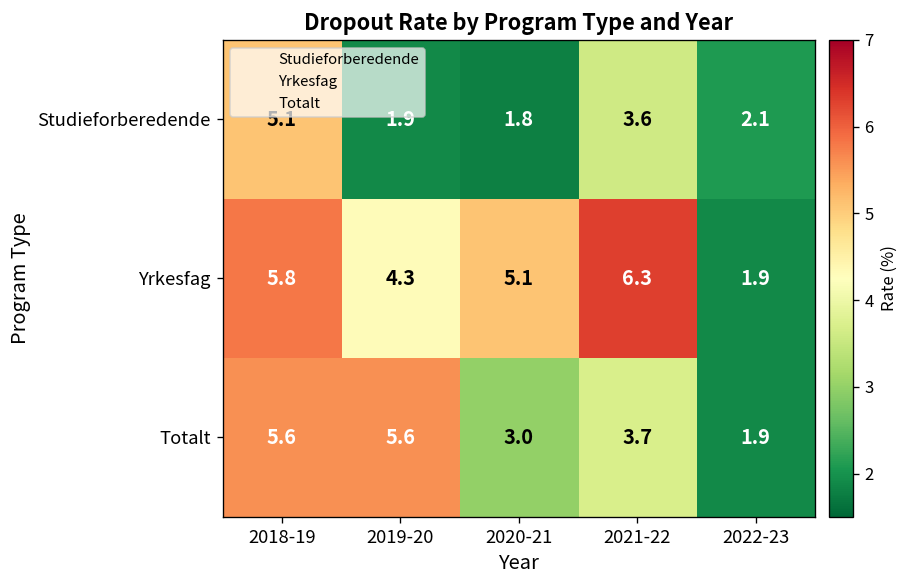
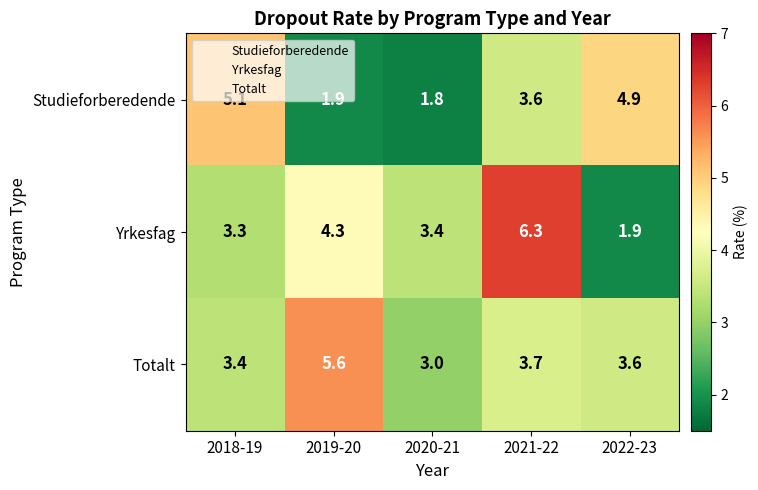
Studieforberedende, 2022-23: 2.1 -> 4.9
Yrkesfag, 2018-19: 5.8 -> 3.3
Yrkesfag, 2020-21: 5.1 -> 3.4
Totalt, 2018-19: 5.6 -> 3.4
Totalt, 2022-23: 1.9 -> 3.6
